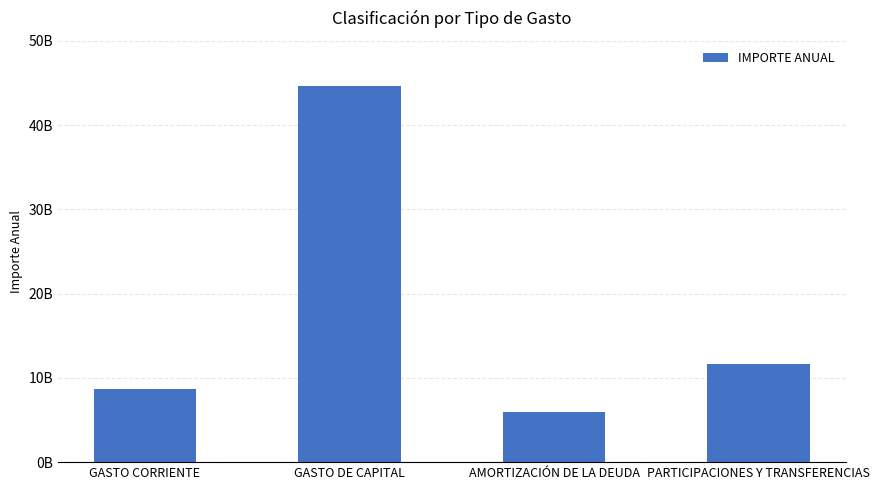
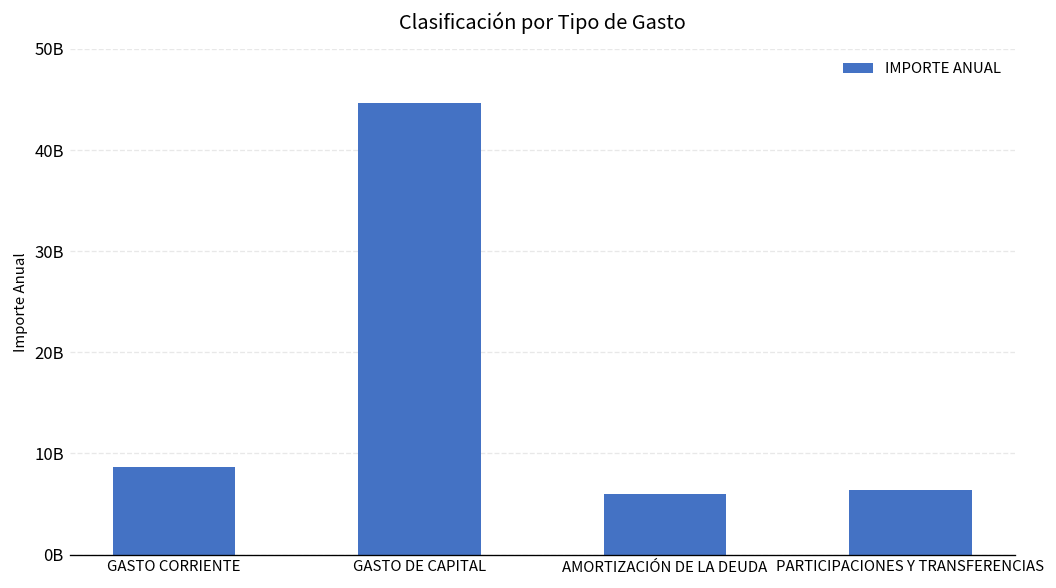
PARTICIPACIONES Y TRANSFERENCIAS: 12000000000 -> 6000000000
